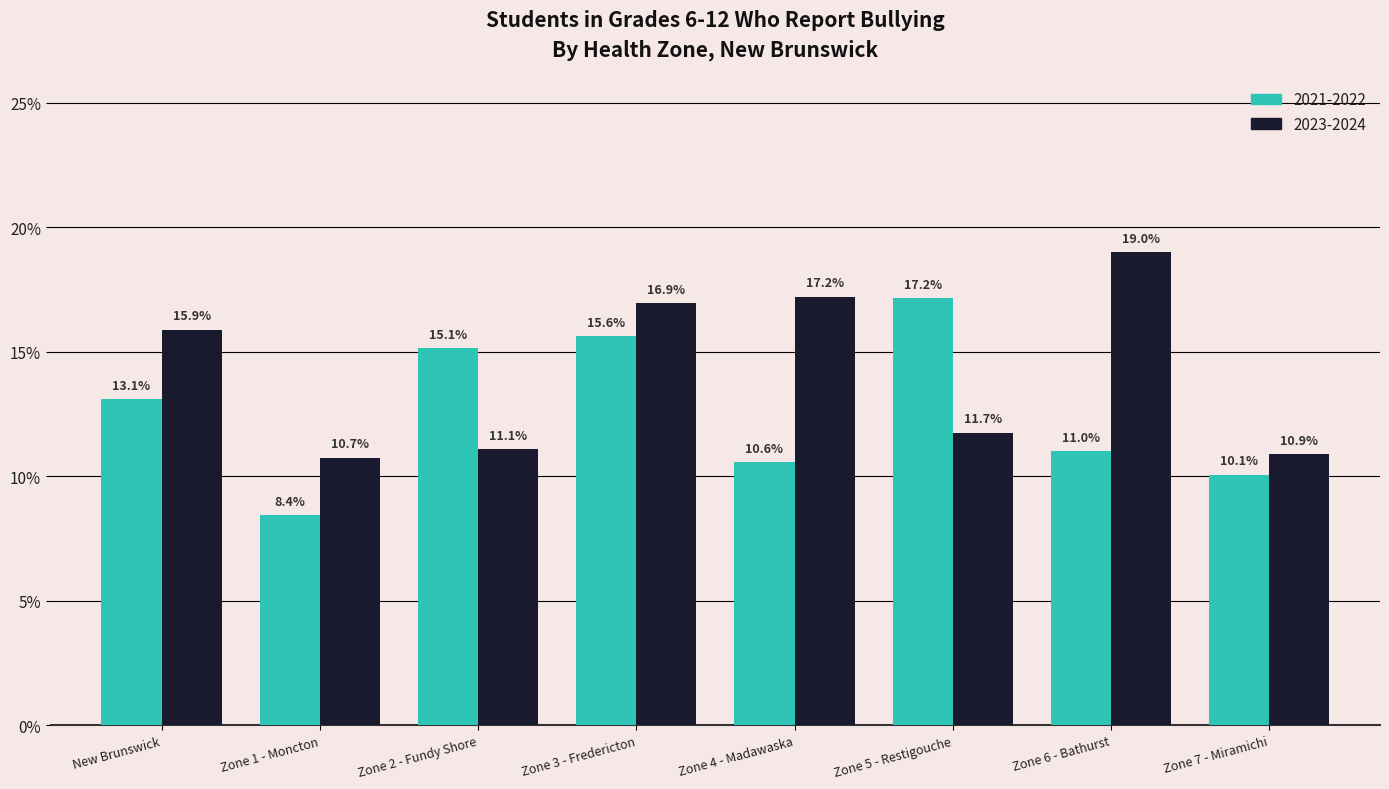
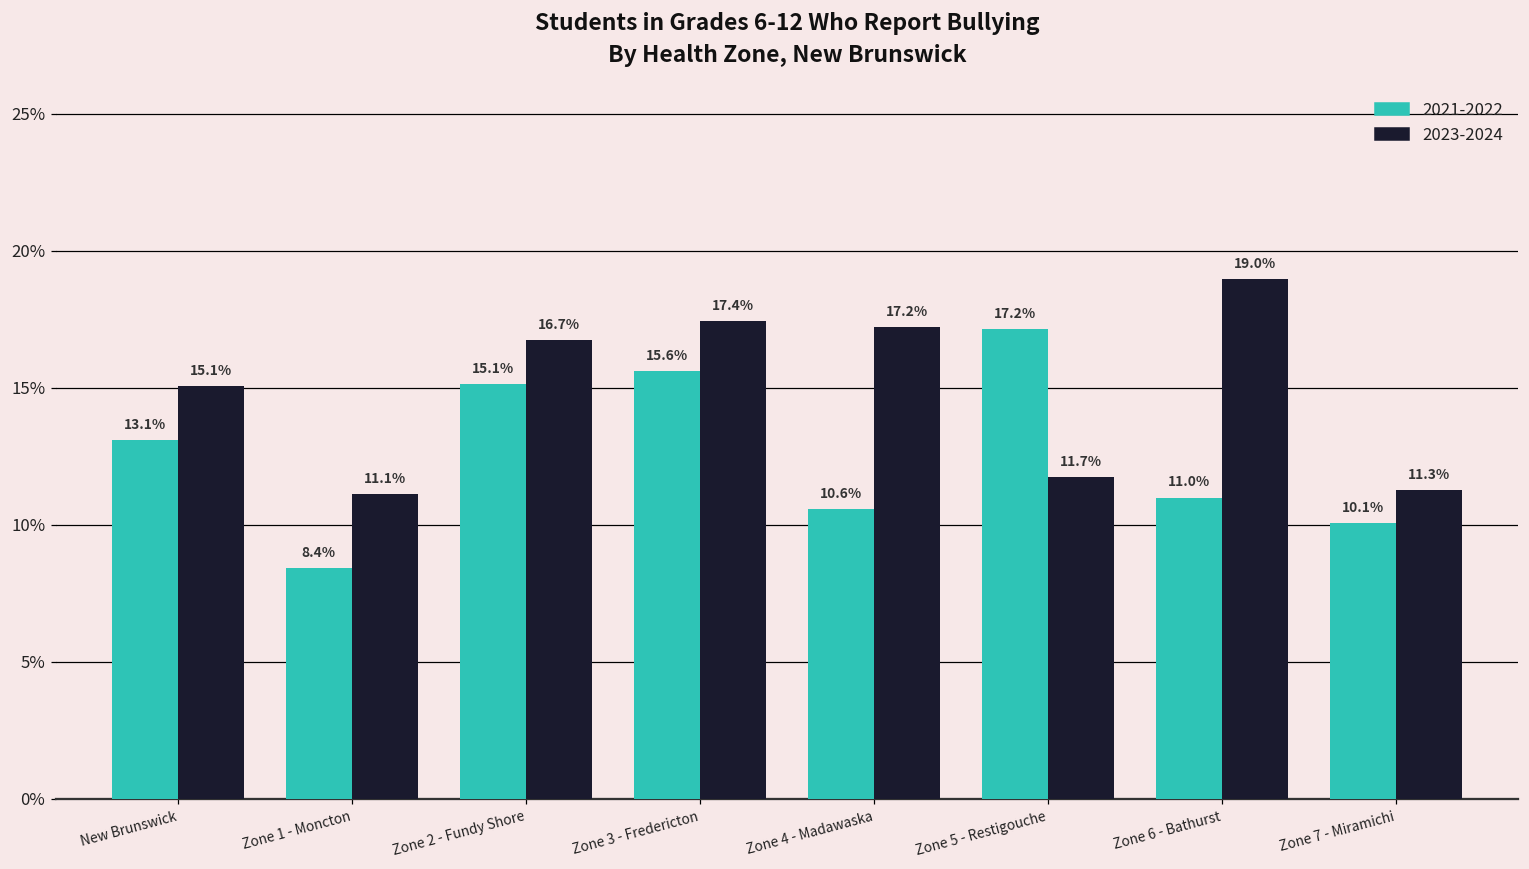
2023-2024, New Brunswick: 15.9% -> 15.1%
2023-2024, Zone 1 - Moncton: 10.7% -> 11.1%
2023-2024, Zone 2 - Fundy Shore: 11.1% -> 16.7%
2023-2024, Zone 3 - Fredericton: 16.9% -> 17.4%
2023-2024, Zone 7 - Miramichi: 10.9% -> 11.3%
